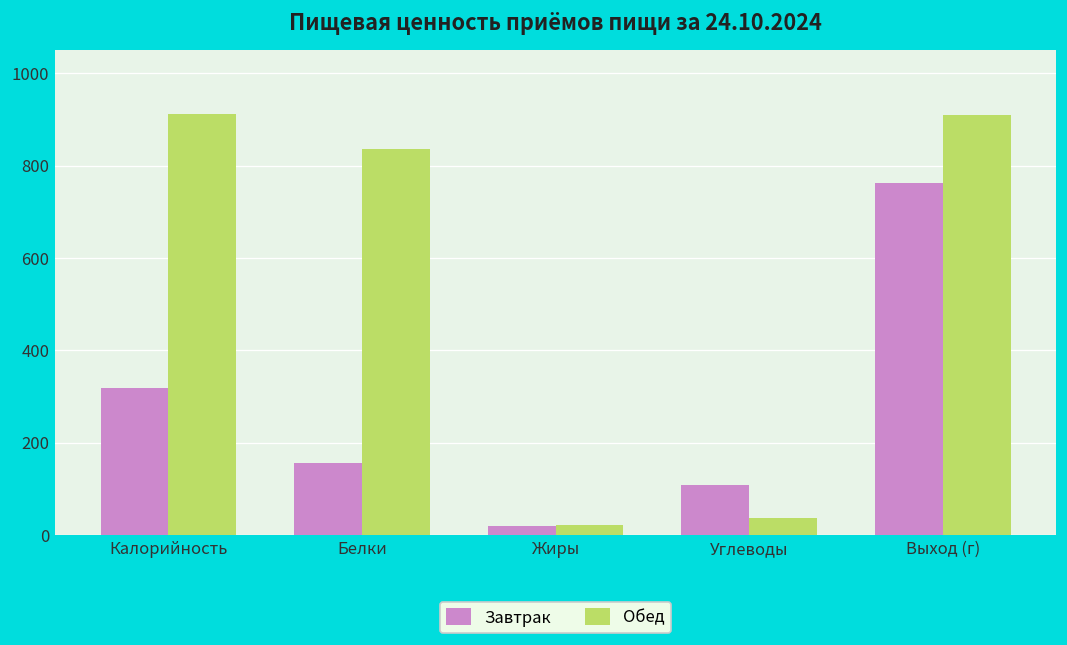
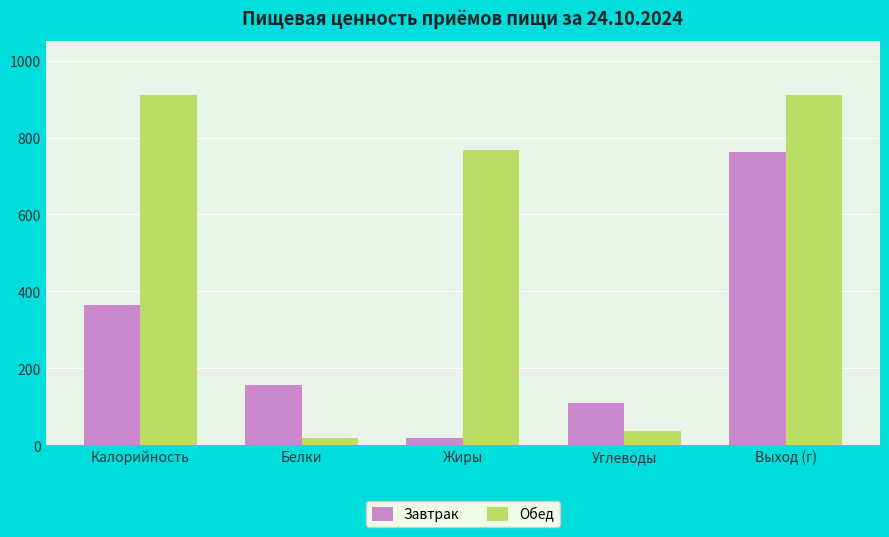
Завтрак, Калорийность: 320 -> 370
Обед, Белки: 840 -> 20
Обед, Жиры: 20 -> 770
